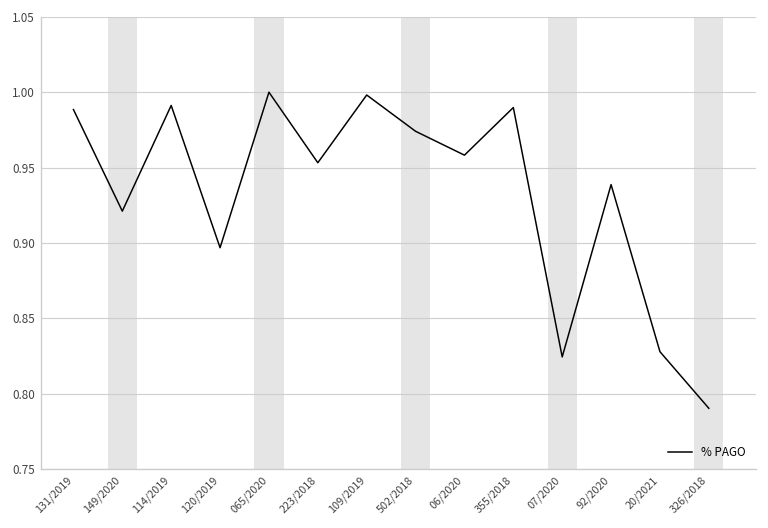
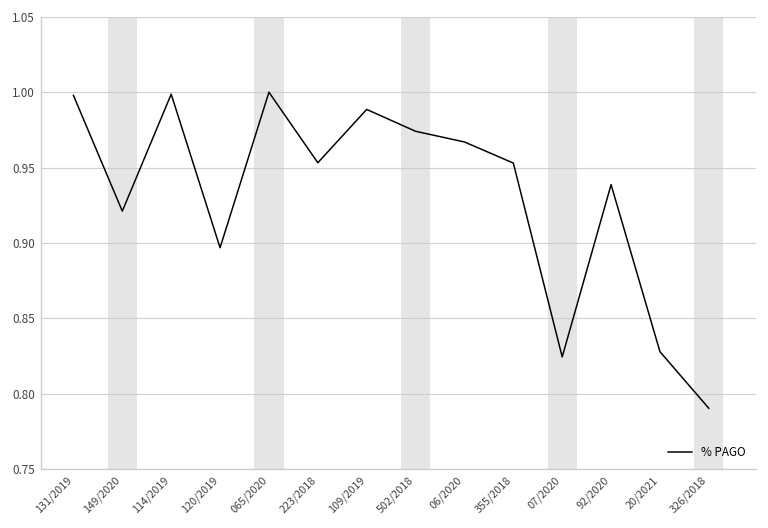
131/2019: 0.988 -> 0.998
114/2019: 0.991 -> 0.999
109/2019: 0.998 -> 0.989
06/2020: 0.958 -> 0.967
355/2018: 0.990 -> 0.953
